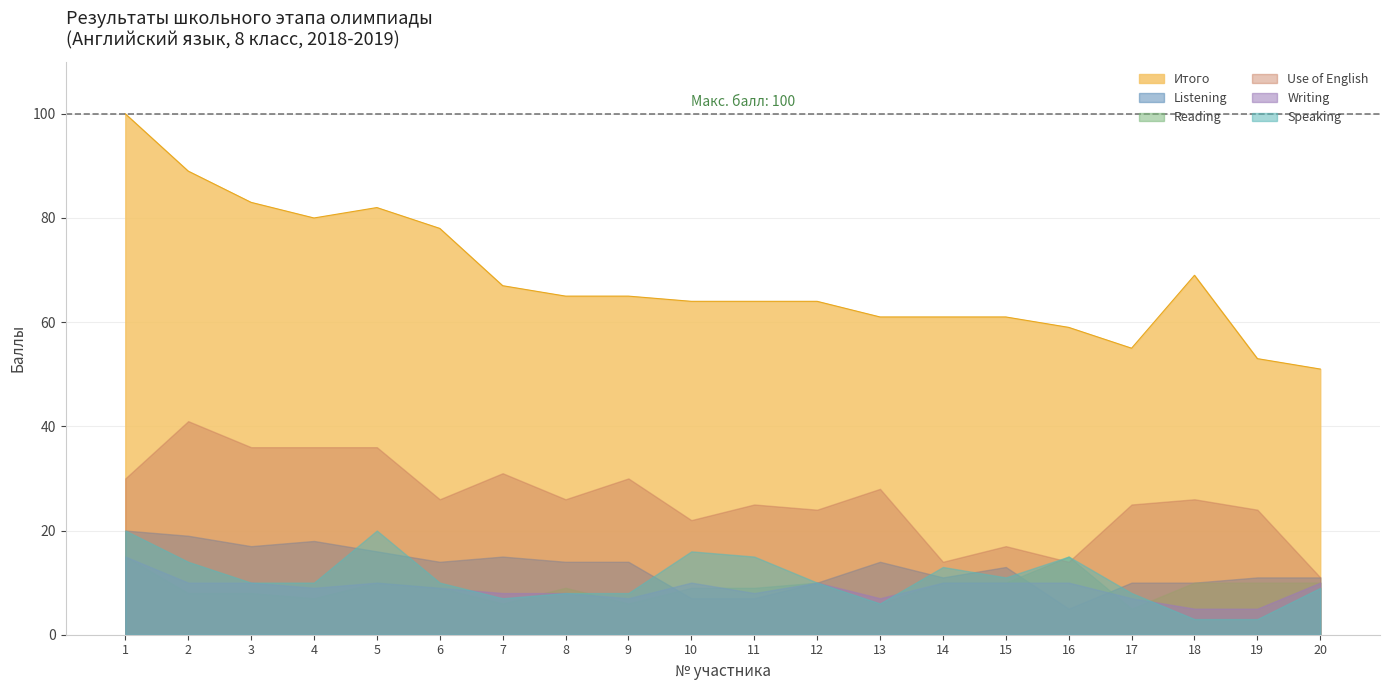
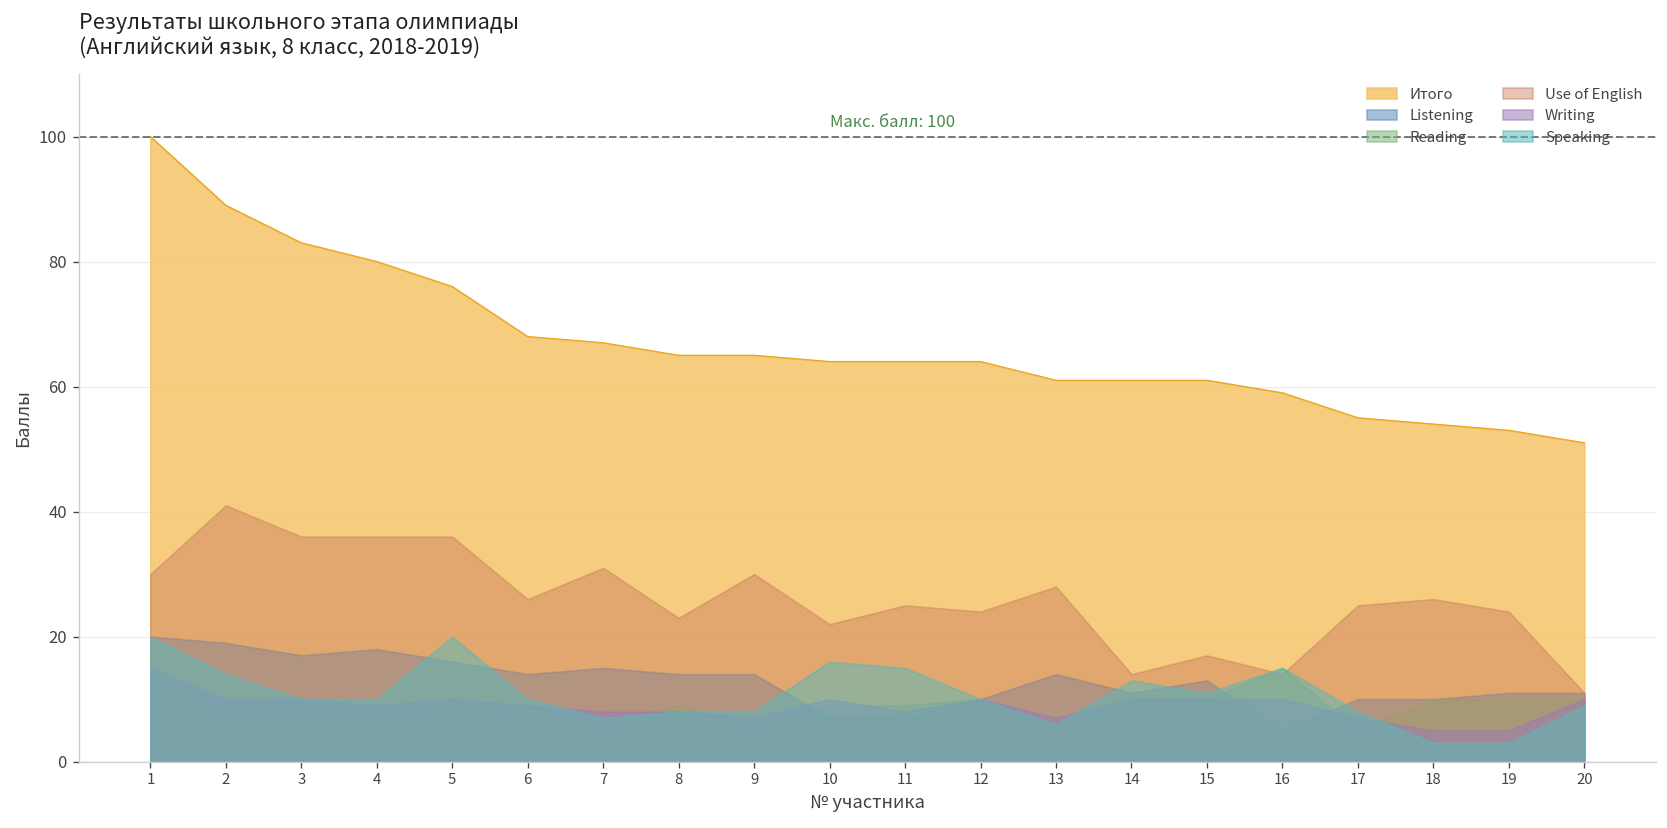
Итого, 5: 82 -> 76
Итого, 6: 78 -> 68
Use of English, 8: 26 -> 23
Итого, 18: 69 -> 54
